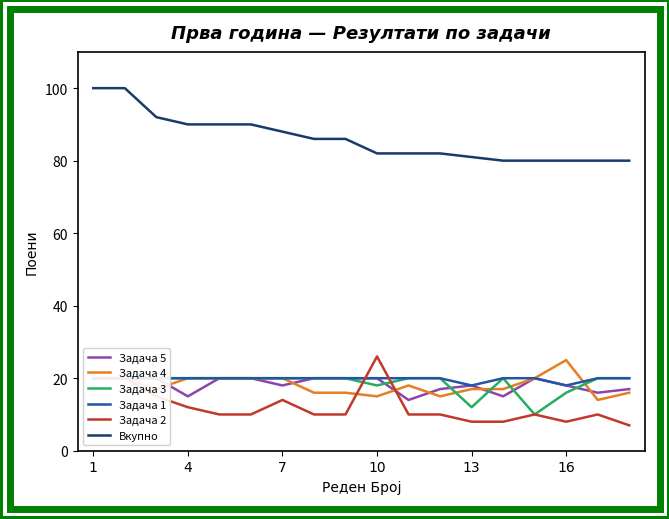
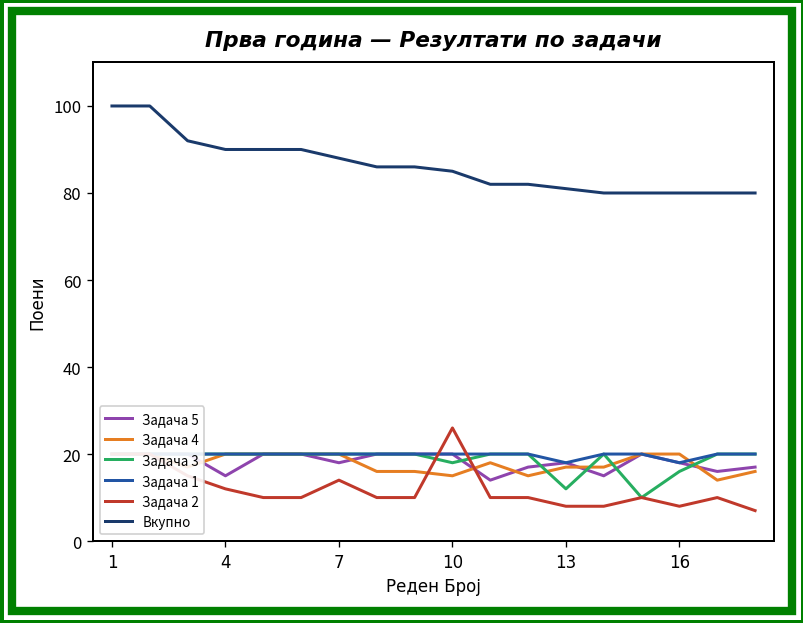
Вкупно, 10: 82 -> 85
Задача 4, 16: 25 -> 20
